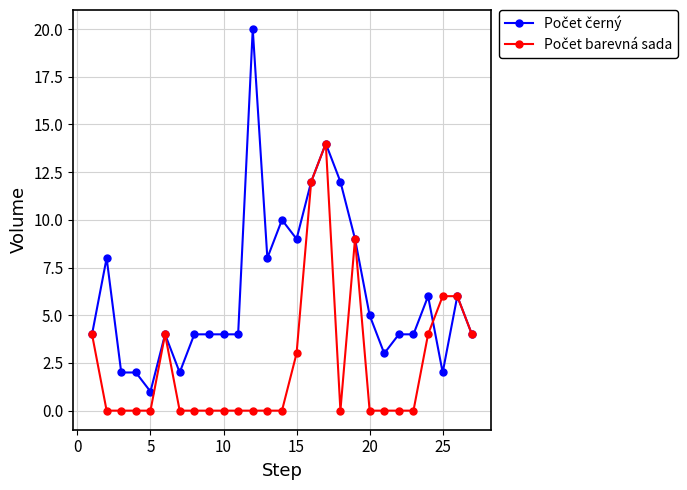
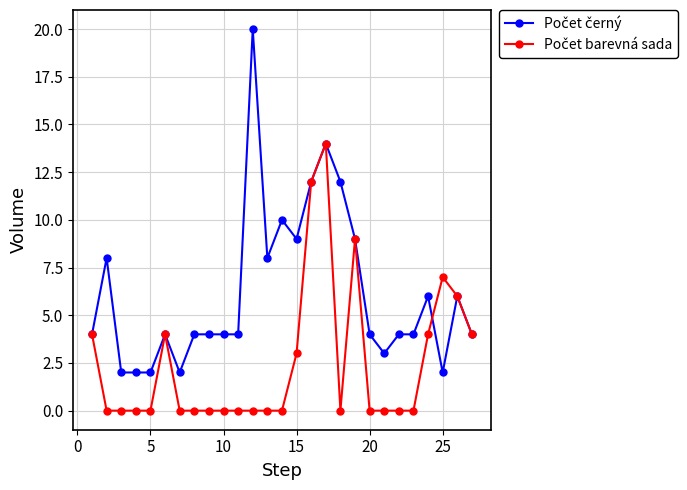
Počet černý, 5: 1 -> 2
Počet černý, 20: 5 -> 4
Počet barevná sada, 25: 6 -> 7
